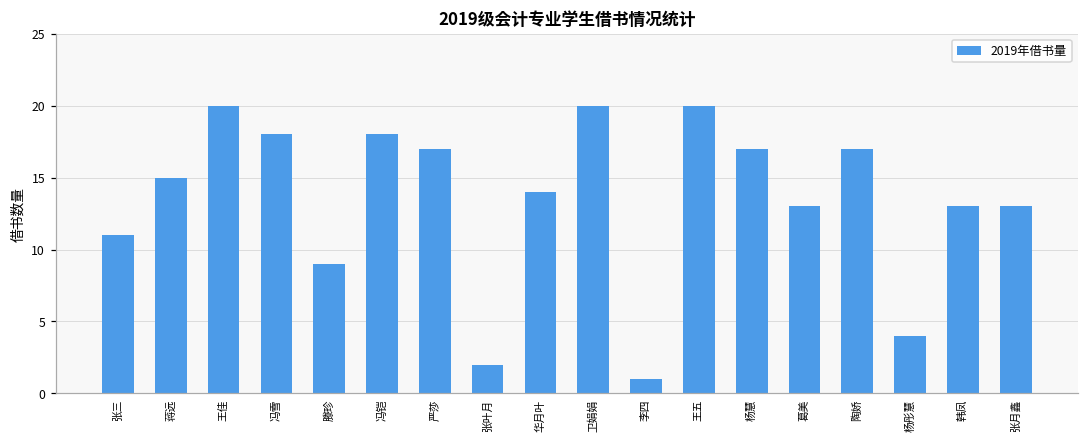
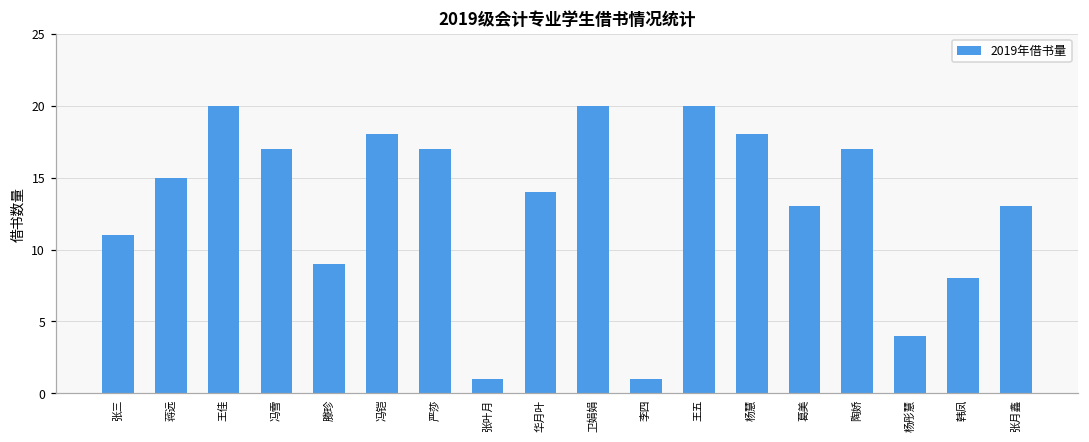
冯雪: 18 -> 17
张叶月: 2 -> 1
杨慧: 17 -> 18
韩凤: 13 -> 8
